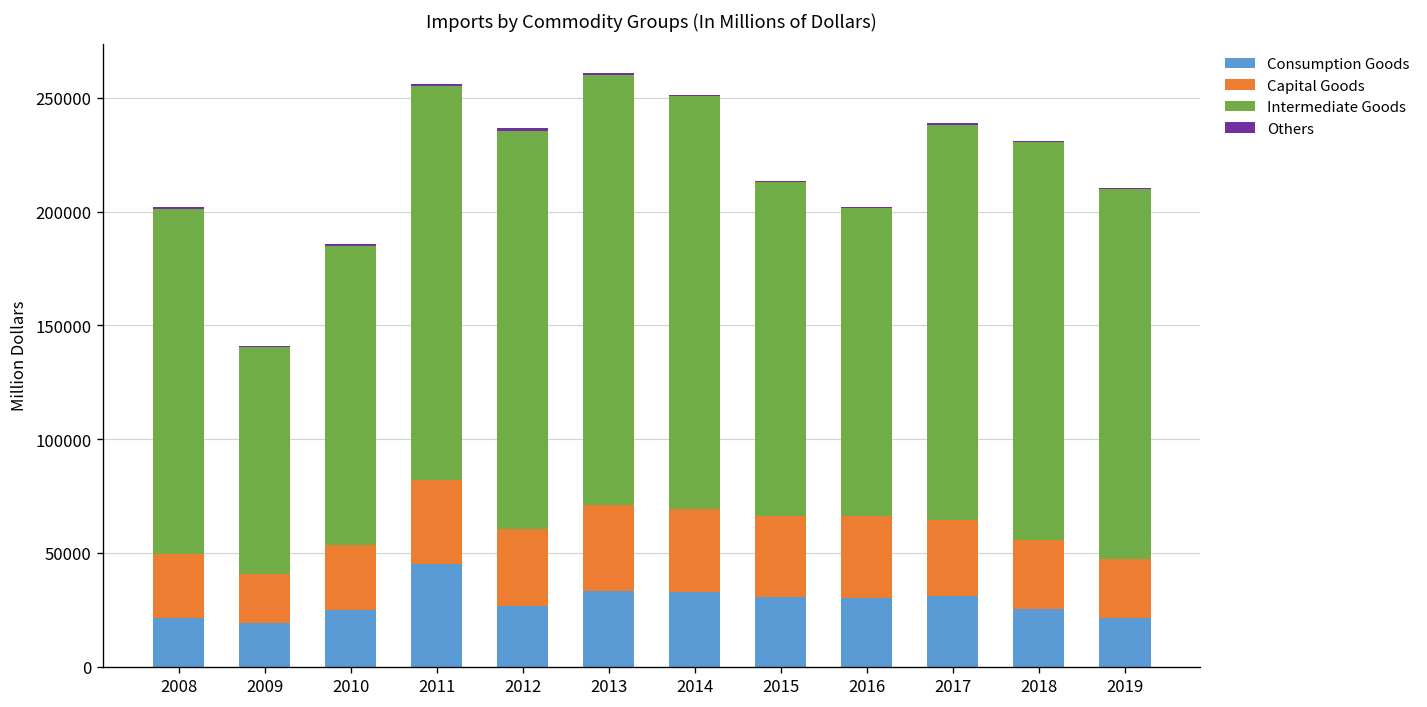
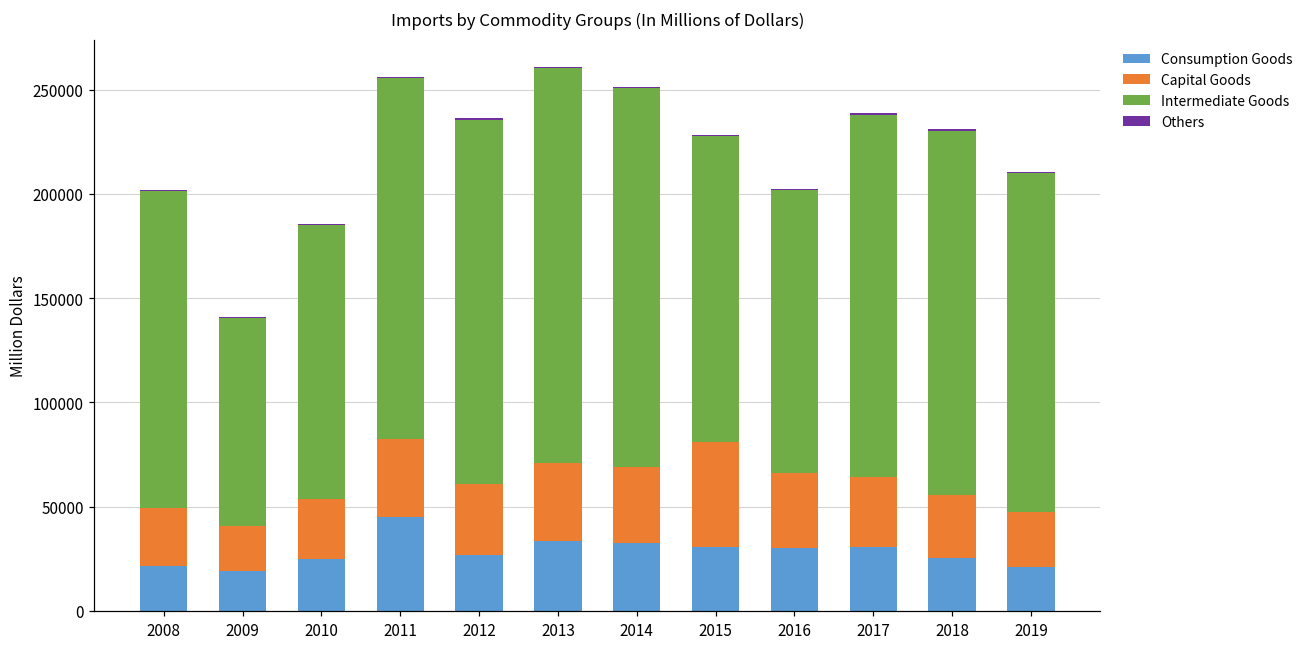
Capital Goods, 2015: 36000 -> 50000
